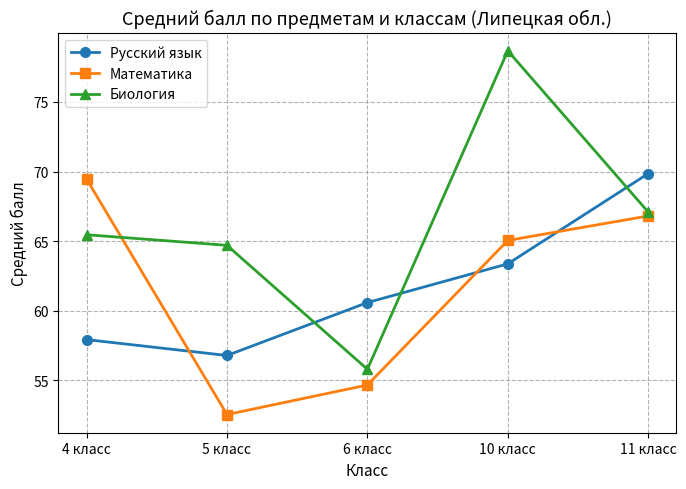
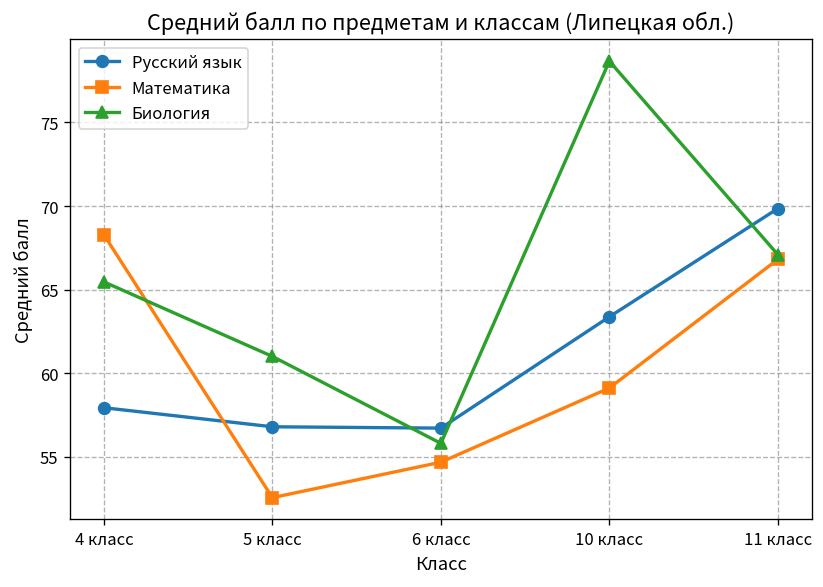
Математика, 4 класс: 69.5 -> 68.3
Биология, 5 класс: 64.7 -> 61.0
Русский язык, 6 класс: 60.6 -> 56.7
Математика, 10 класс: 65.1 -> 59.1
